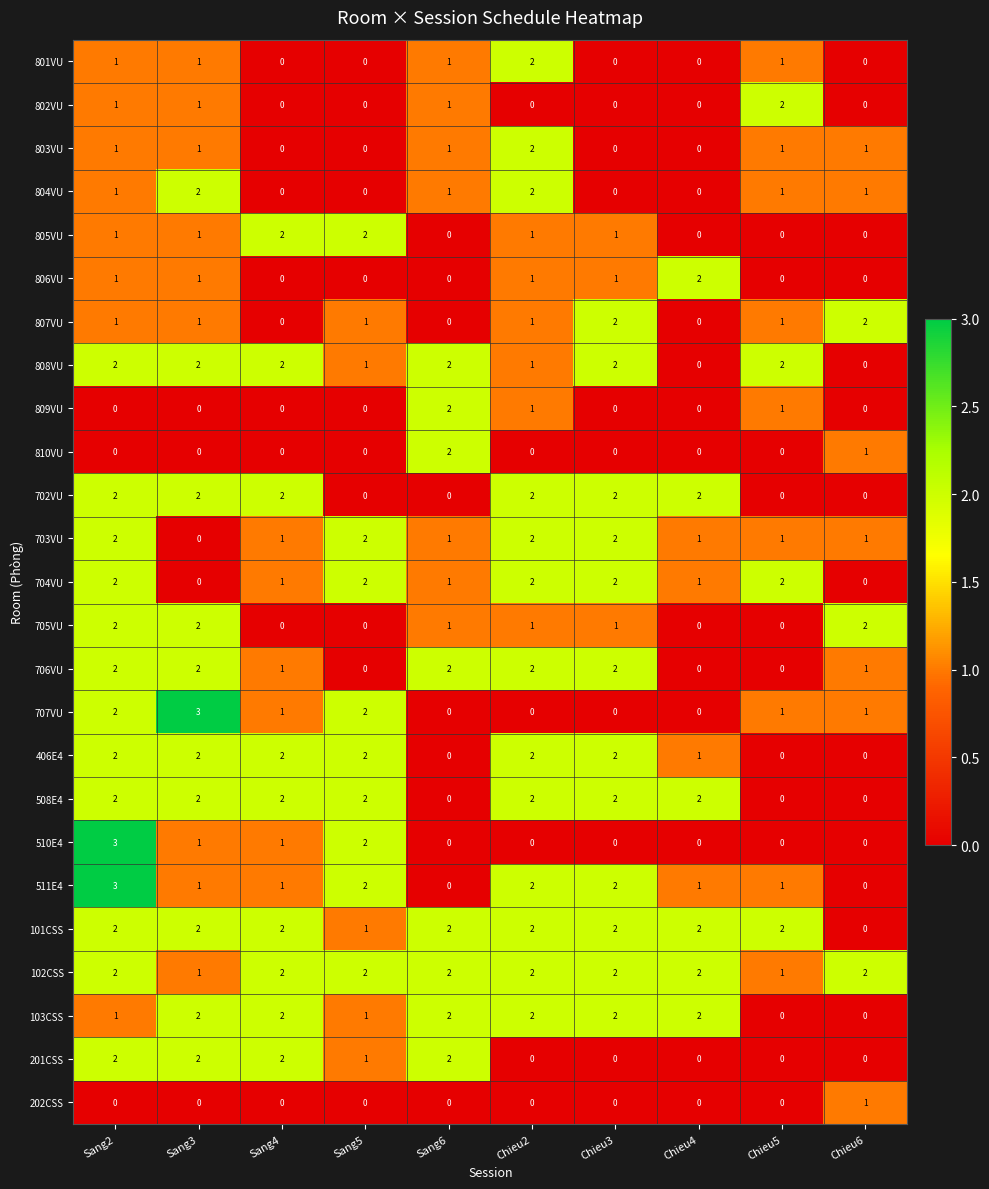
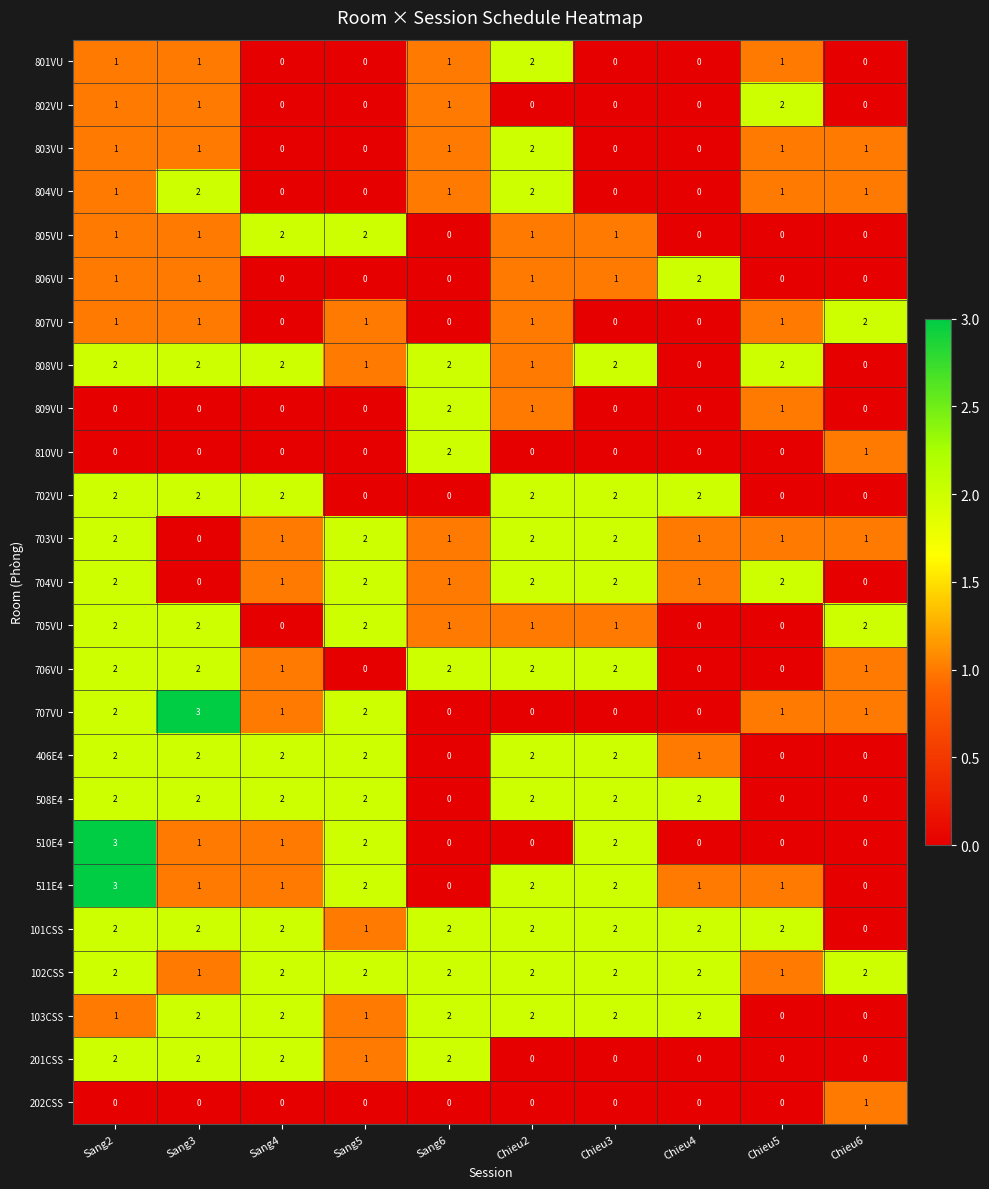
807VU, Chieu3: 2 -> 0
705VU, Sang5: 0 -> 2
510E4, Chieu3: 0 -> 2
